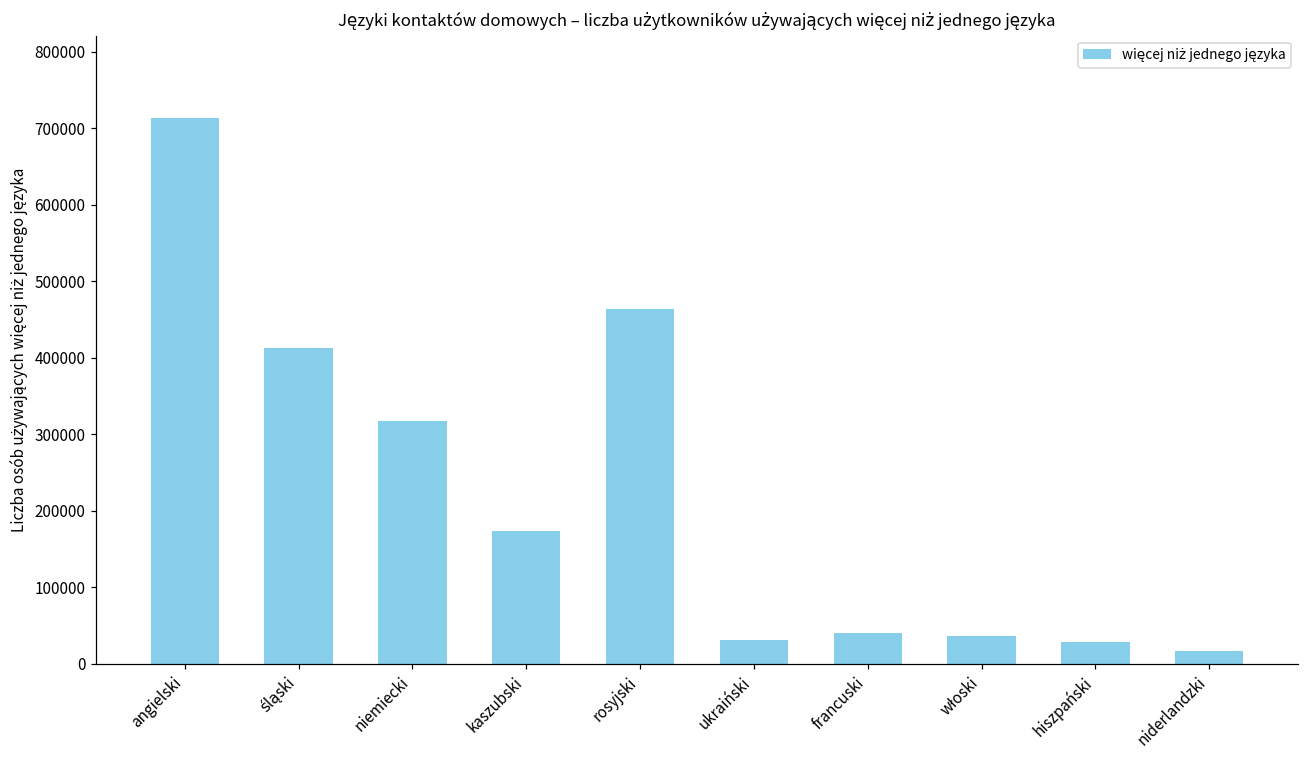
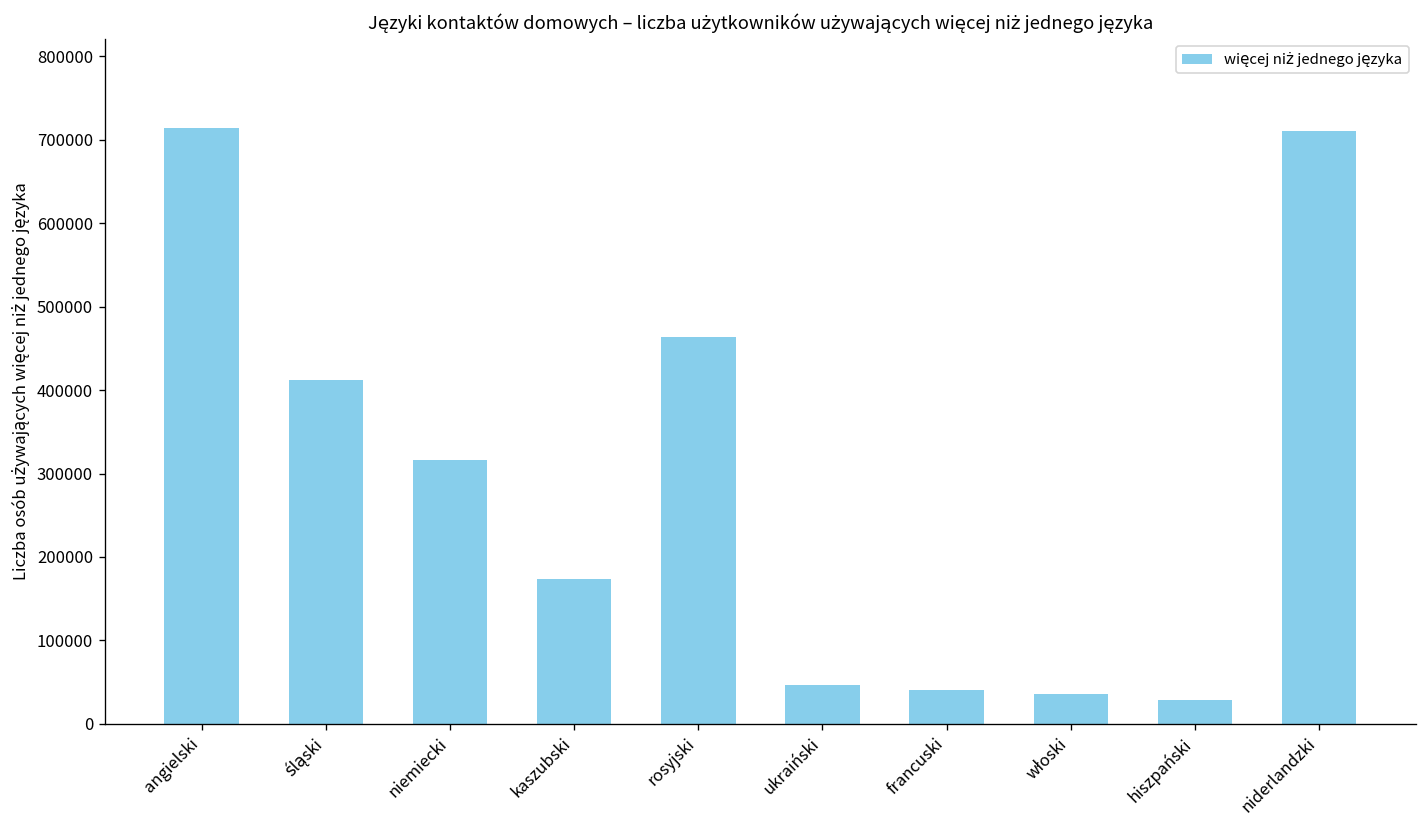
ukraiński: 30000 -> 50000
niderlandzki: 20000 -> 710000
